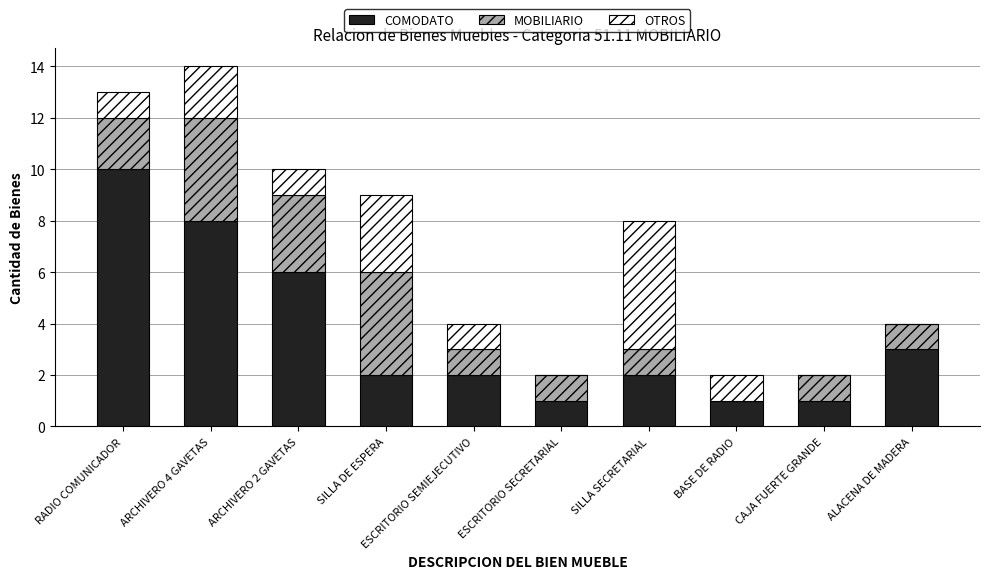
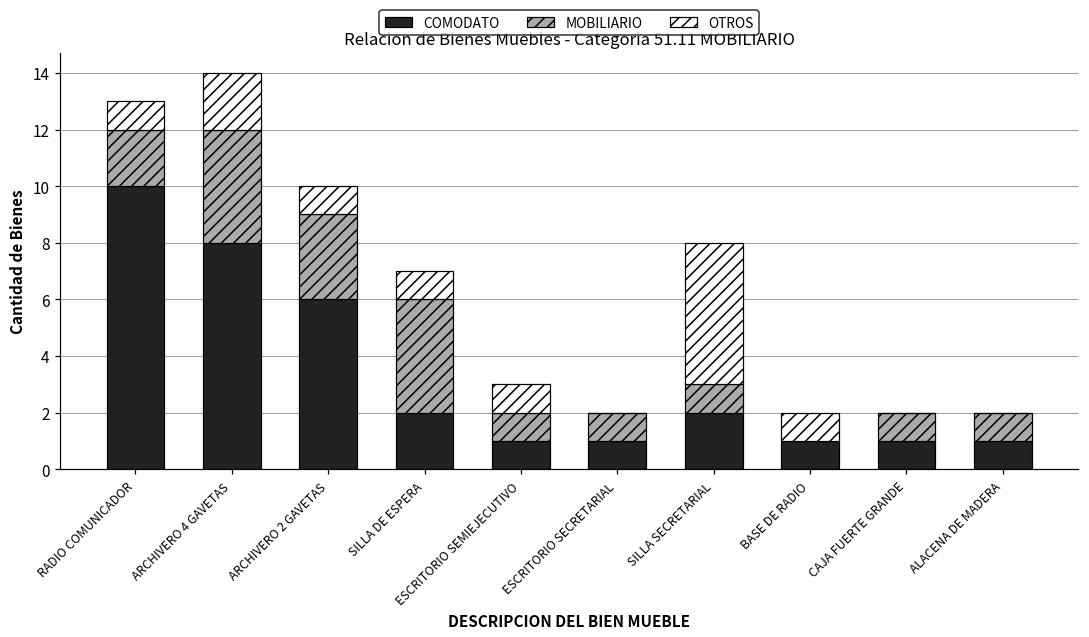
OTROS, SILLA DE ESPERA: 3 -> 1
COMODATO, ESCRITORIO SEMIEJECUTIVO: 2 -> 1
COMODATO, ALACENA DE MADERA: 3 -> 1
